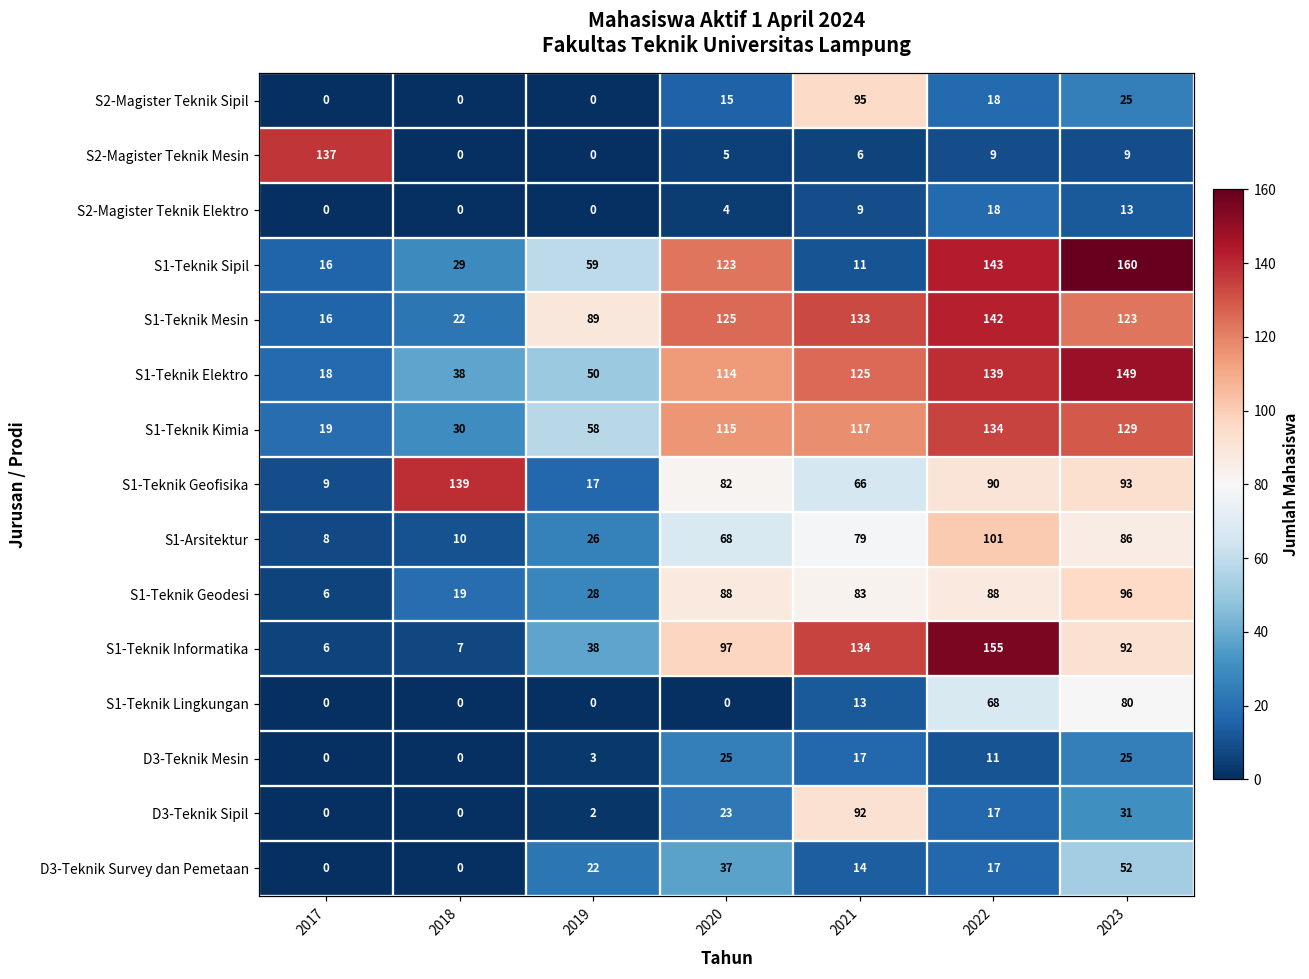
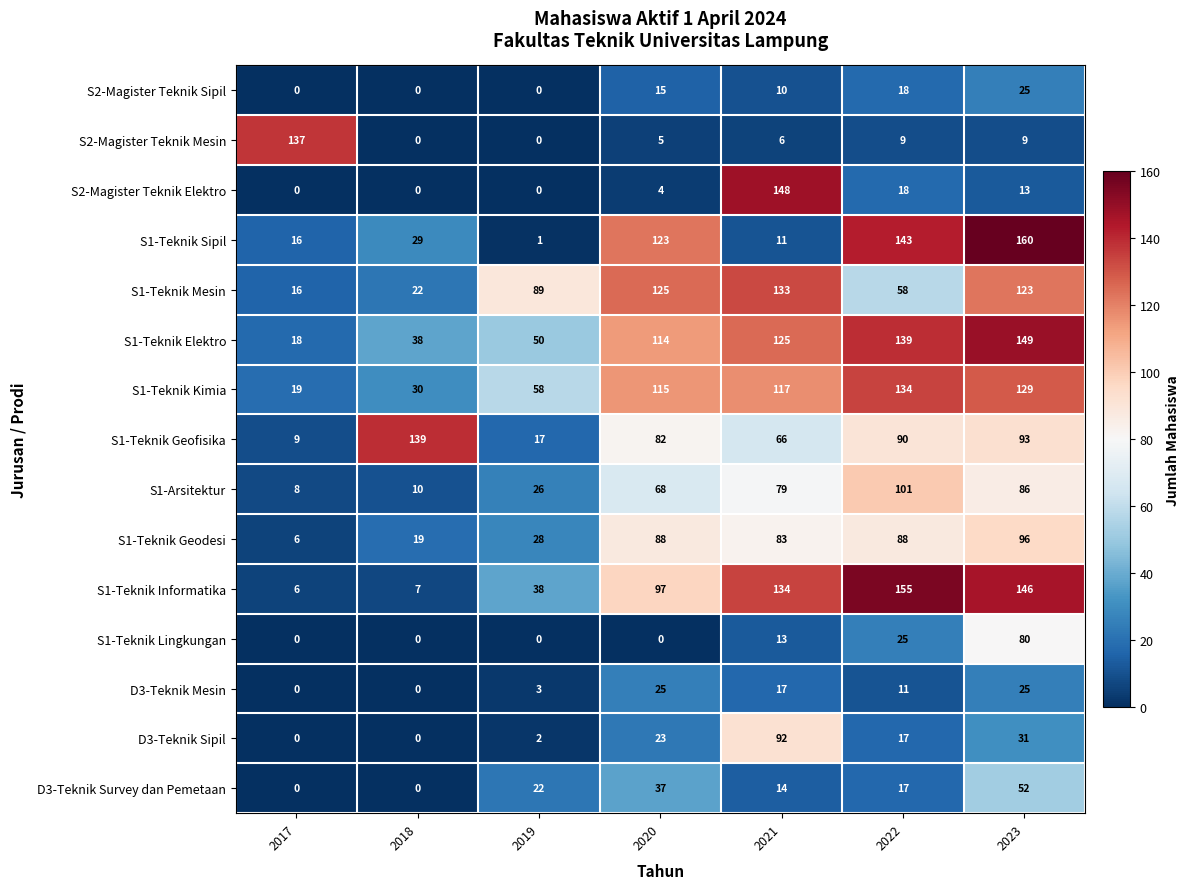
S2-Magister Teknik Sipil, 2021: 95 -> 10
S2-Magister Teknik Elektro, 2021: 9 -> 148
S1-Teknik Sipil, 2019: 59 -> 1
S1-Teknik Mesin, 2022: 142 -> 58
S1-Teknik Informatika, 2023: 92 -> 146
S1-Teknik Lingkungan, 2022: 68 -> 25
